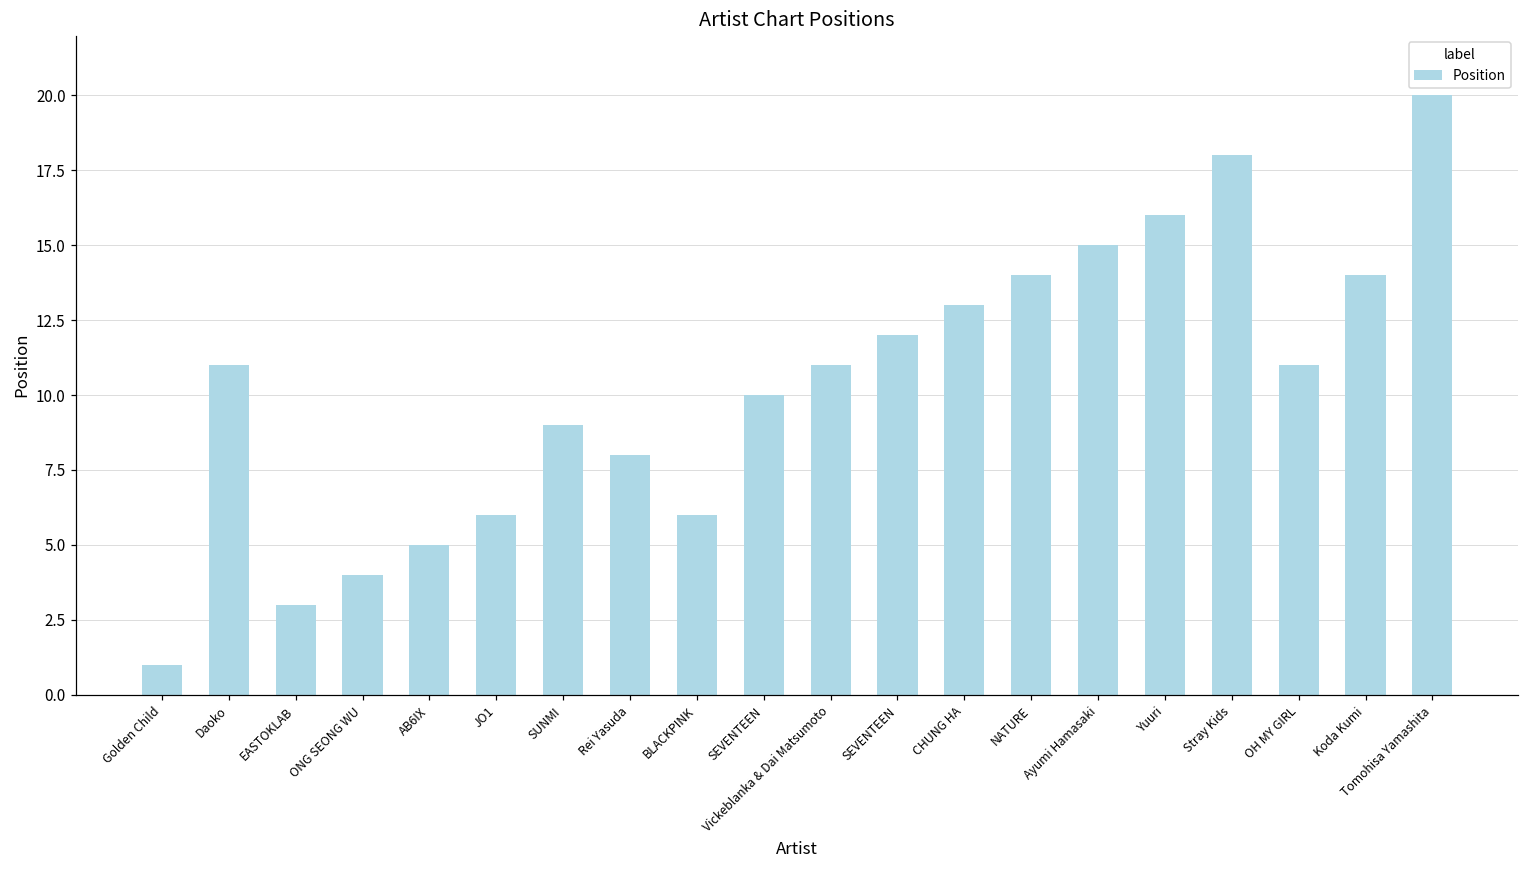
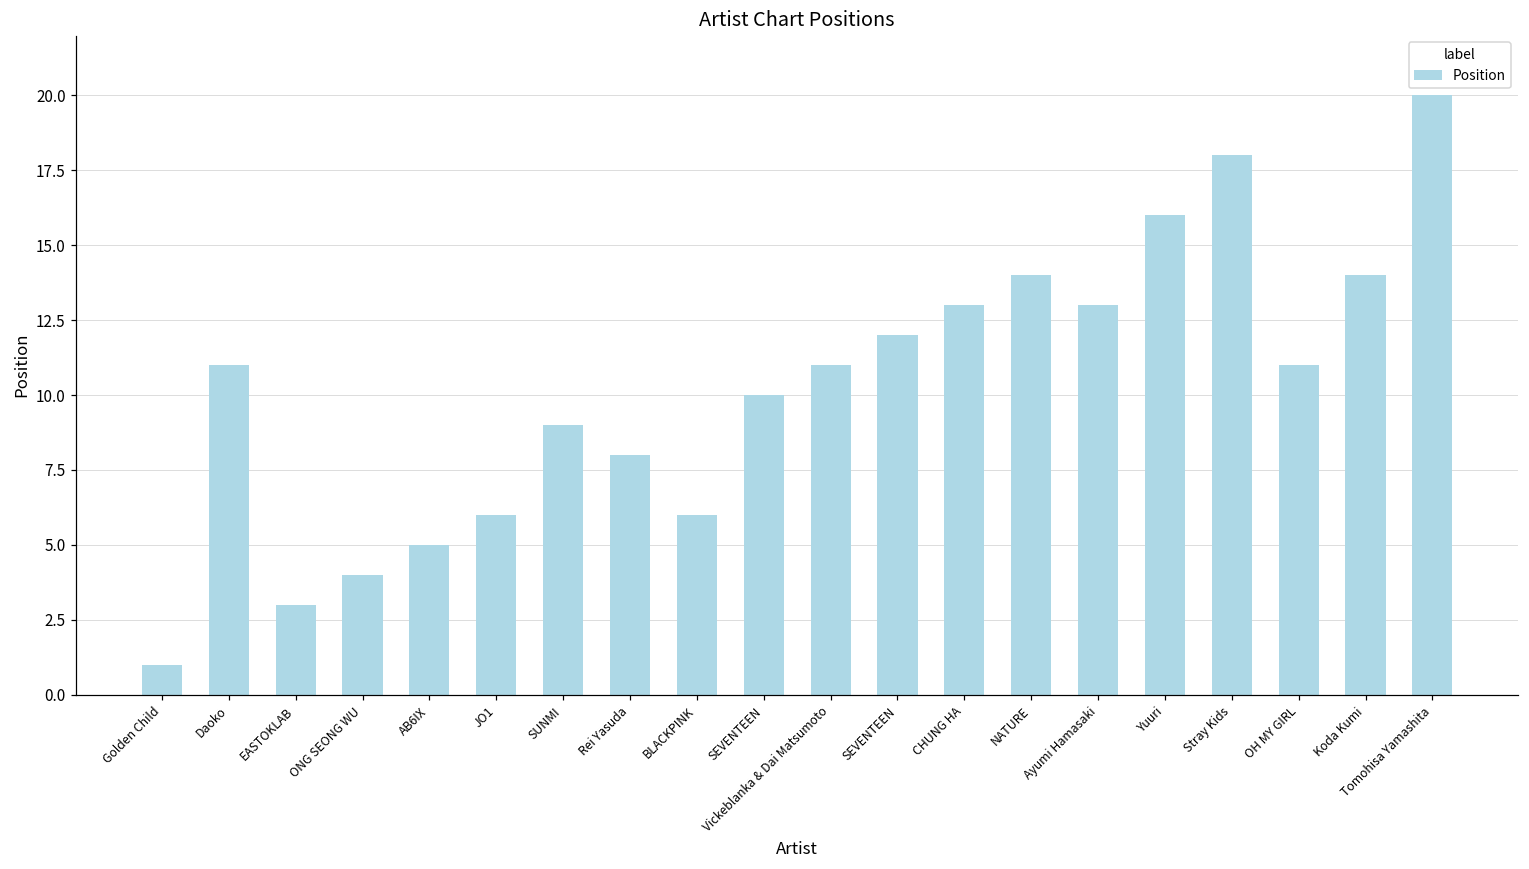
Ayumi Hamasaki: 15 -> 13
